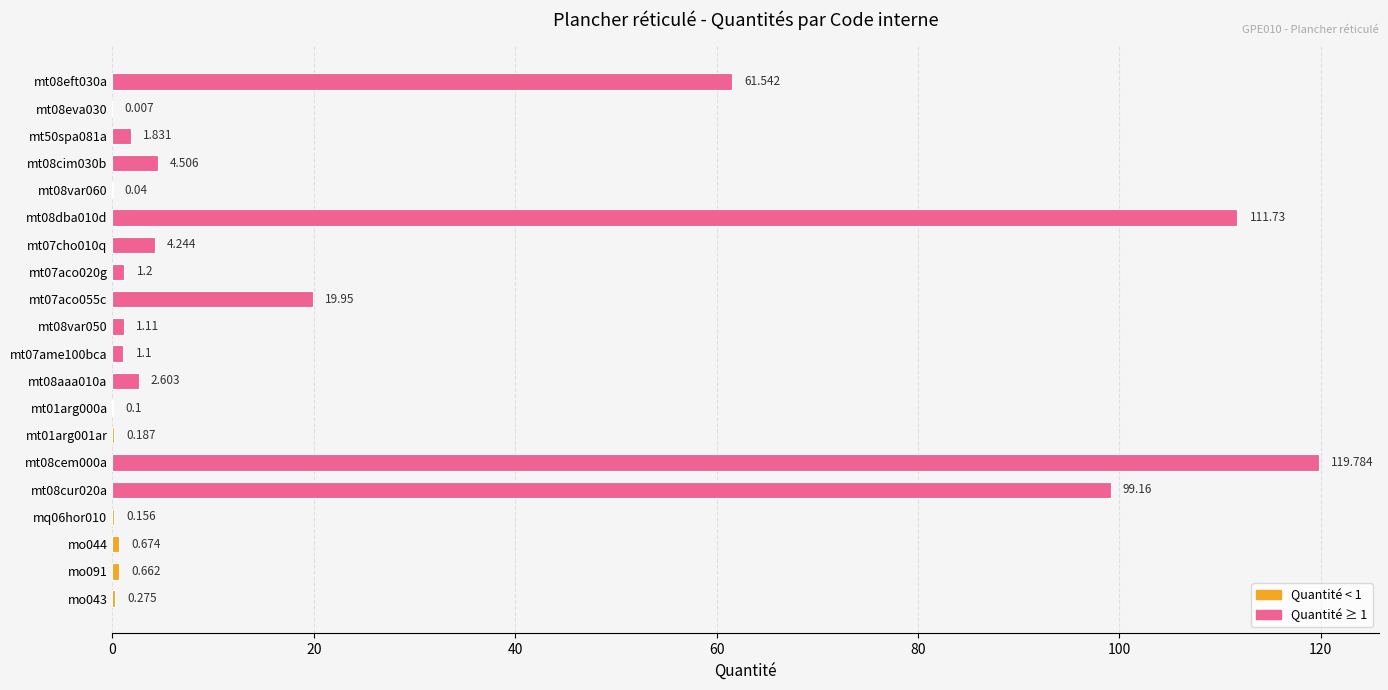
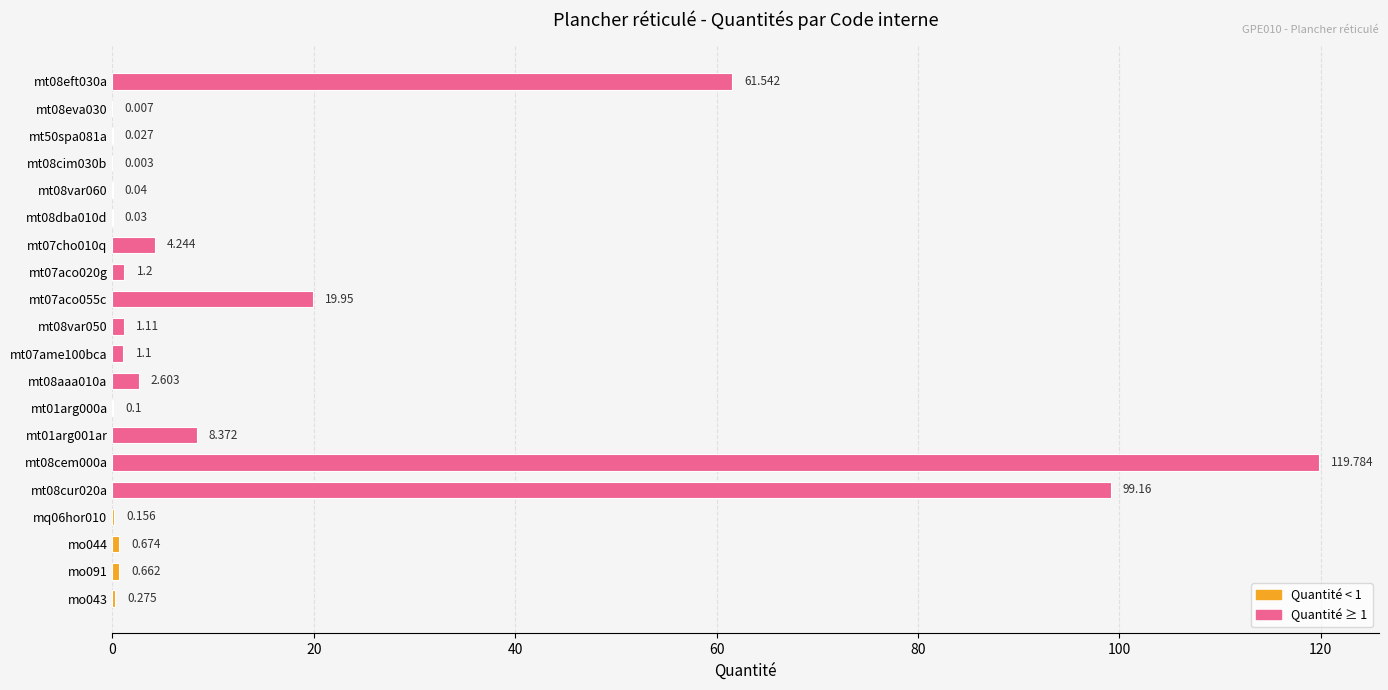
mt50spa081a: 1.831 -> 0.027
mt08cim030b: 4.506 -> 0.003
mt08dba010d: 111.73 -> 0.03
mt01arg001ar: 0.187 -> 8.372
